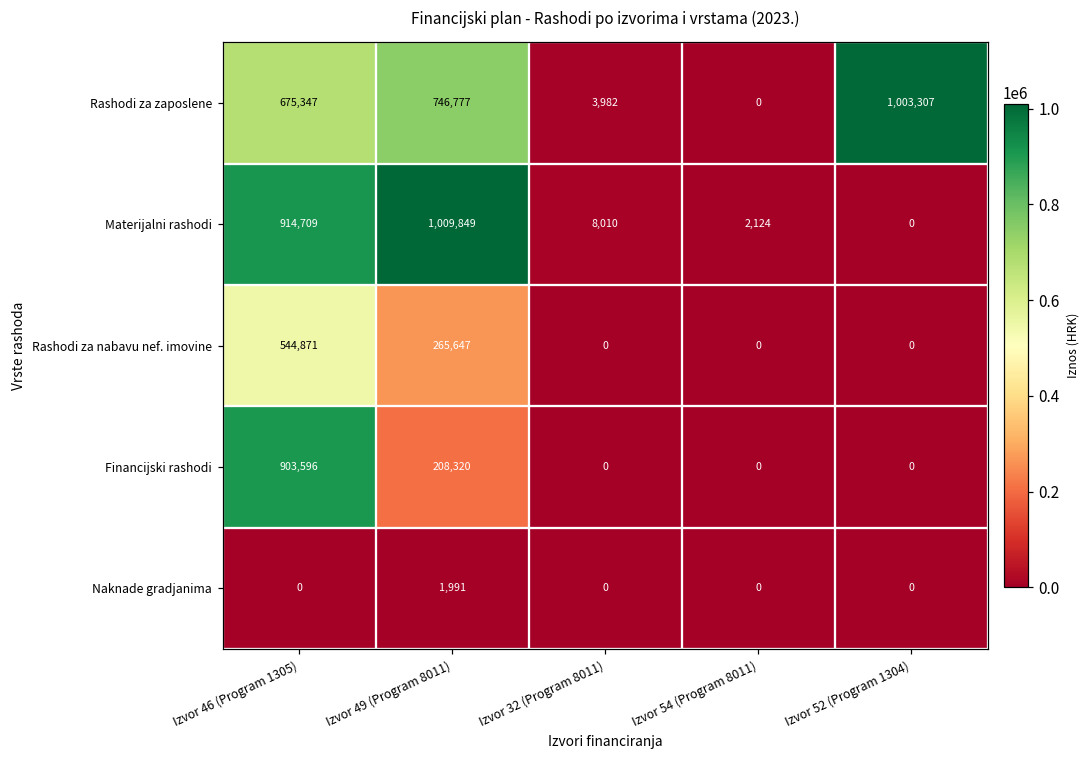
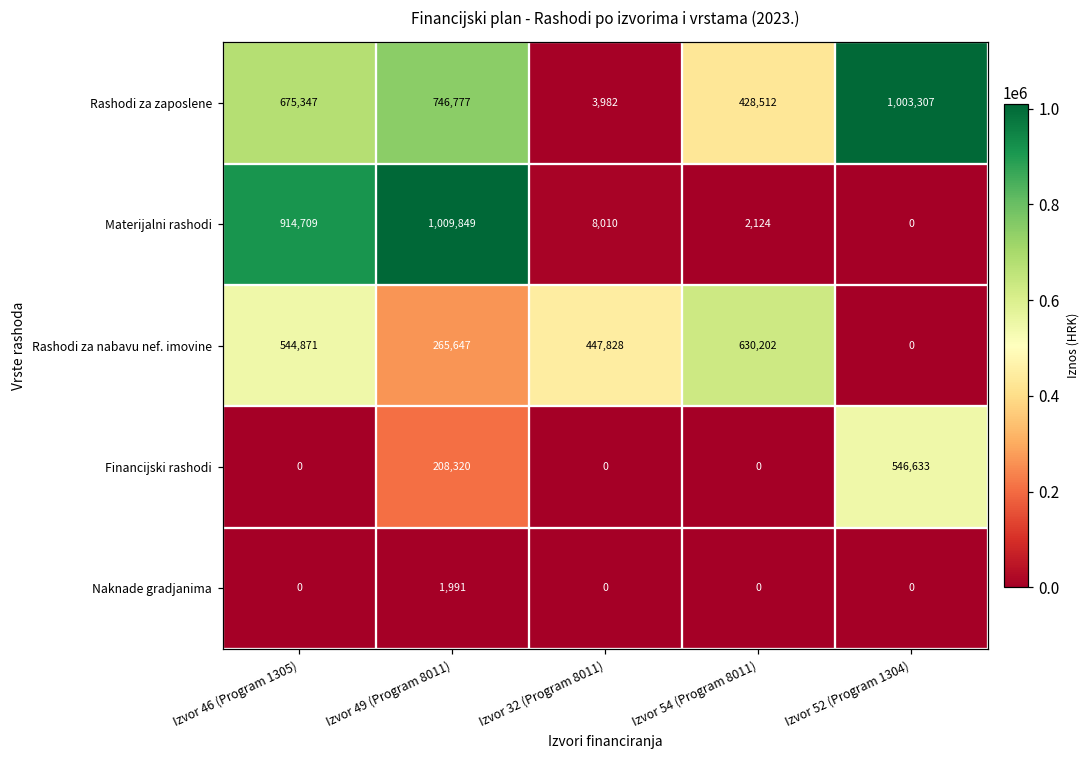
Rashodi za zaposlene, Izvor 54 (Program 8011): 0 -> 428,512
Rashodi za nabavu nef. imovine, Izvor 32 (Program 8011): 0 -> 447,828
Rashodi za nabavu nef. imovine, Izvor 54 (Program 8011): 0 -> 630,202
Financijski rashodi, Izvor 46 (Program 1305): 903,596 -> 0
Financijski rashodi, Izvor 52 (Program 1304): 0 -> 546,633
